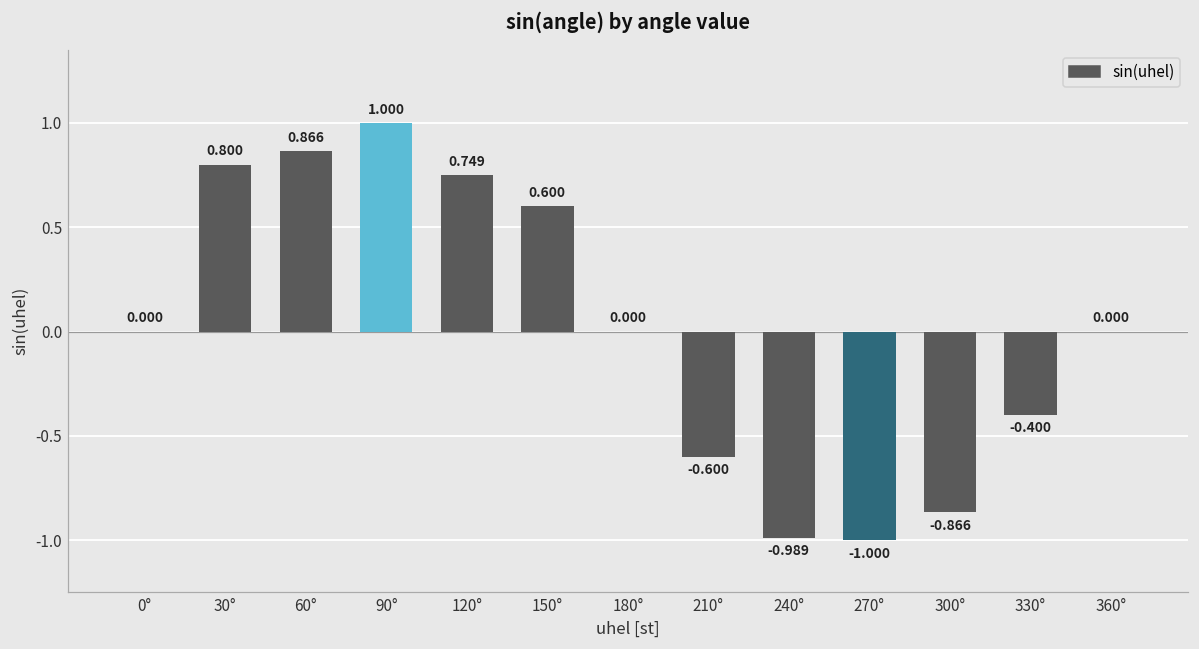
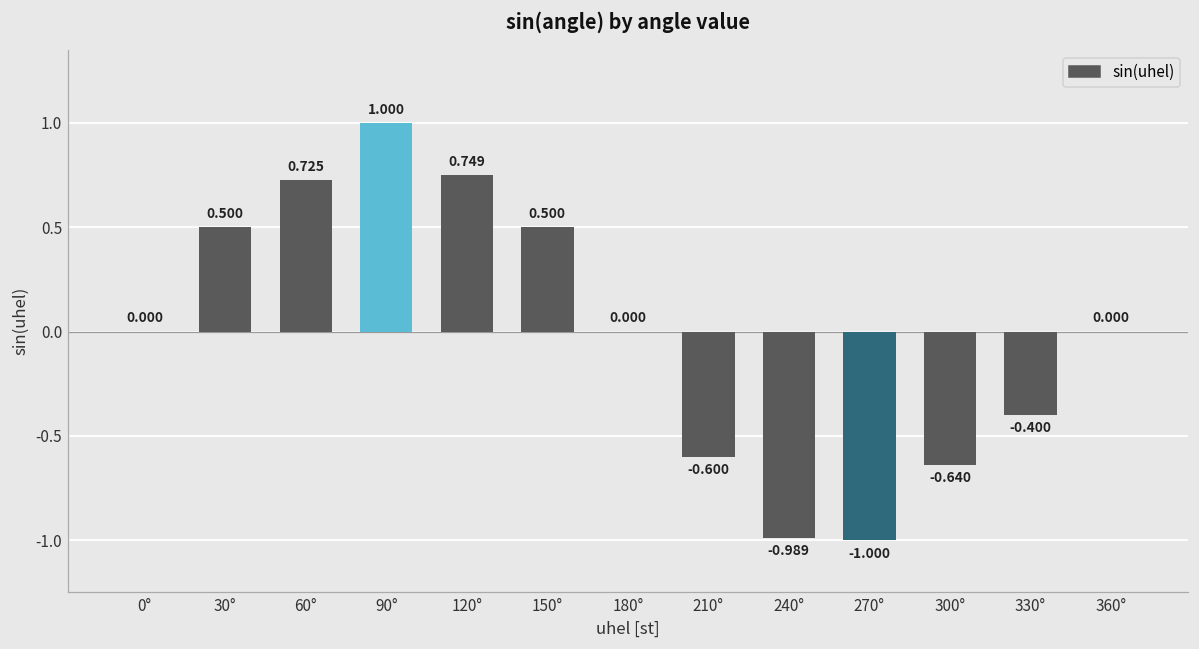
30°: 0.800 -> 0.500
60°: 0.866 -> 0.725
150°: 0.600 -> 0.500
300°: -0.866 -> -0.640
